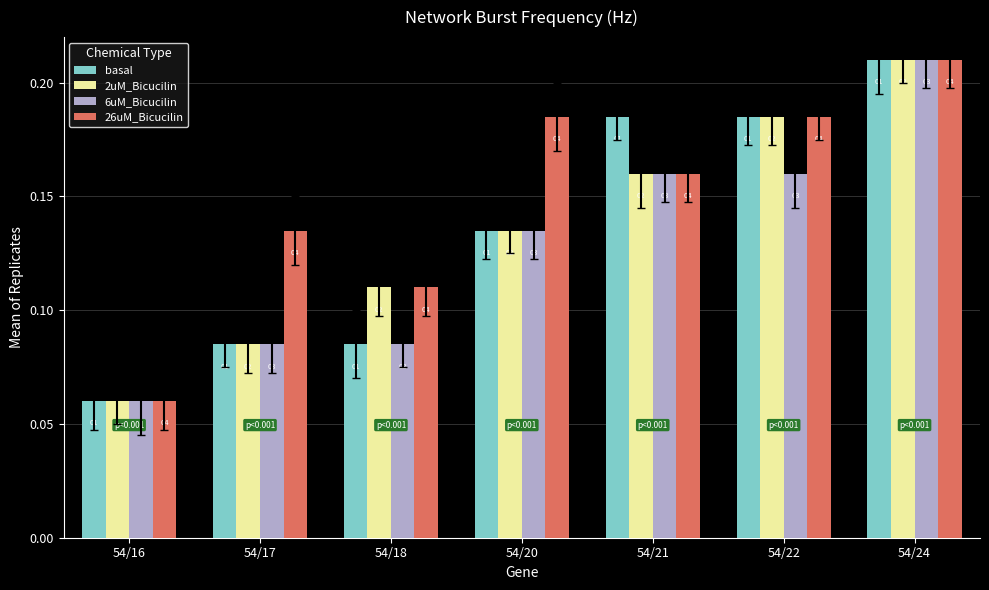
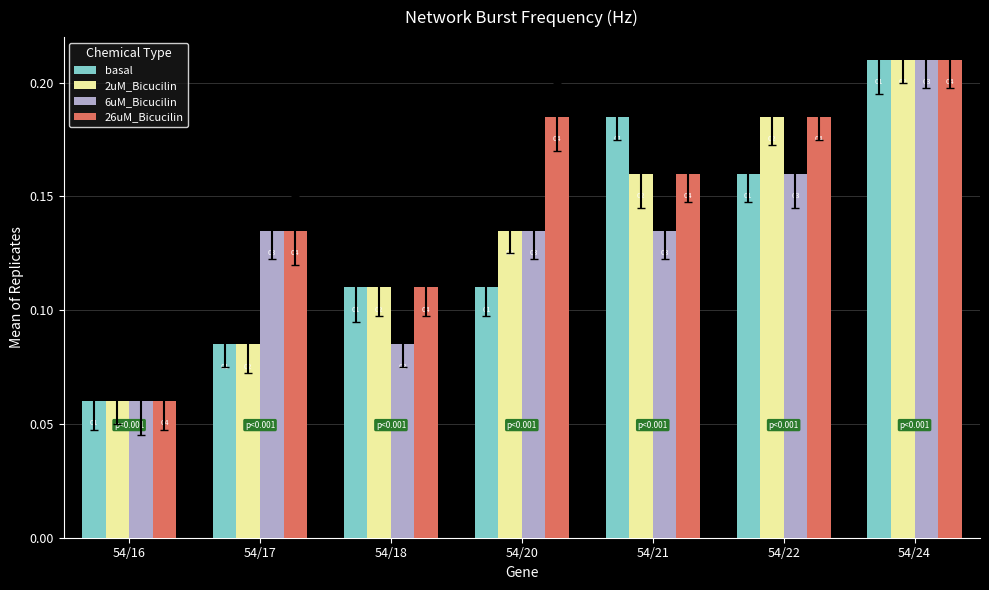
6uM_Bicucilin, 54/17: 0.085 -> 0.135
basal, 54/18: 0.085 -> 0.110
basal, 54/20: 0.135 -> 0.110
6uM_Bicucilin, 54/21: 0.160 -> 0.135
basal, 54/22: 0.185 -> 0.160
